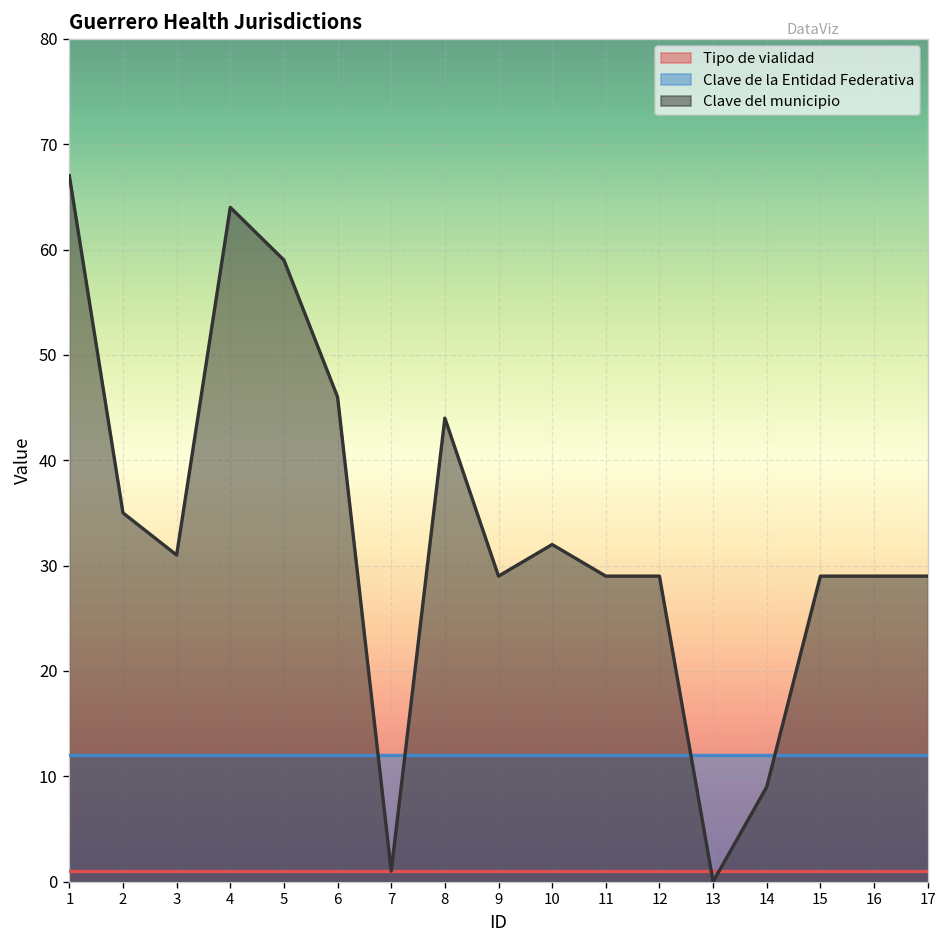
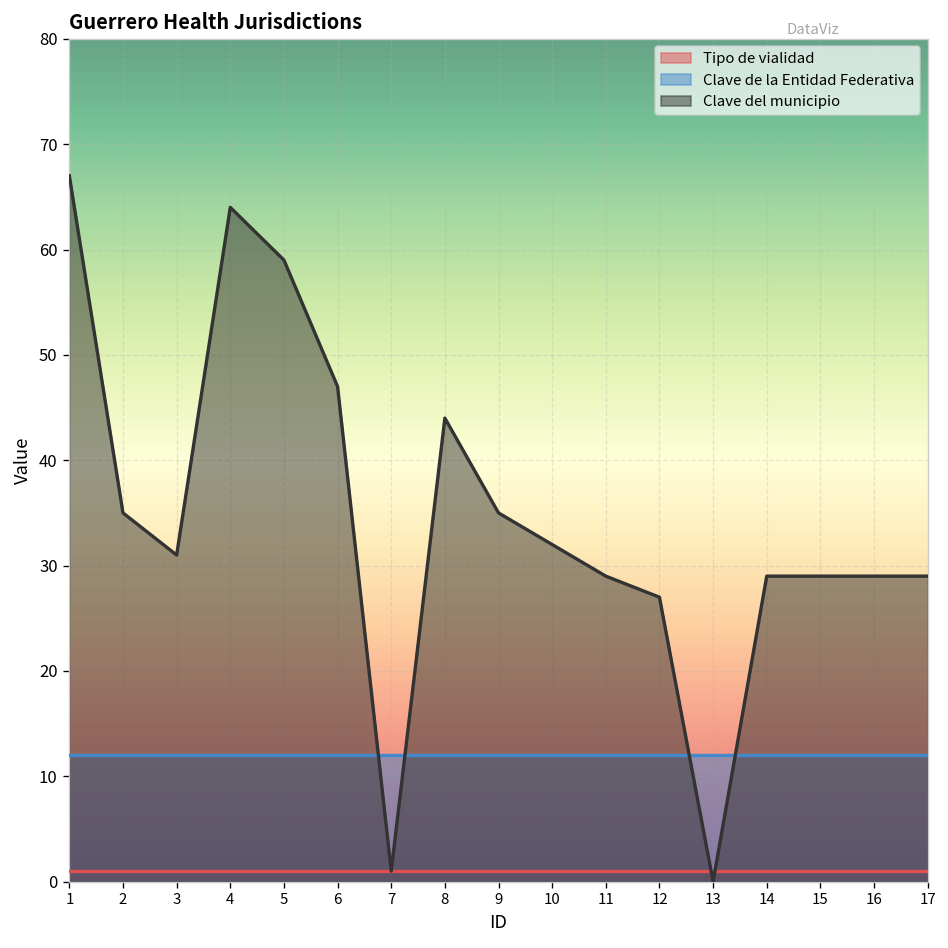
Clave del municipio, 6: 46 -> 47
Clave del municipio, 9: 29 -> 35
Clave del municipio, 12: 29 -> 27
Clave del municipio, 14: 9 -> 29
